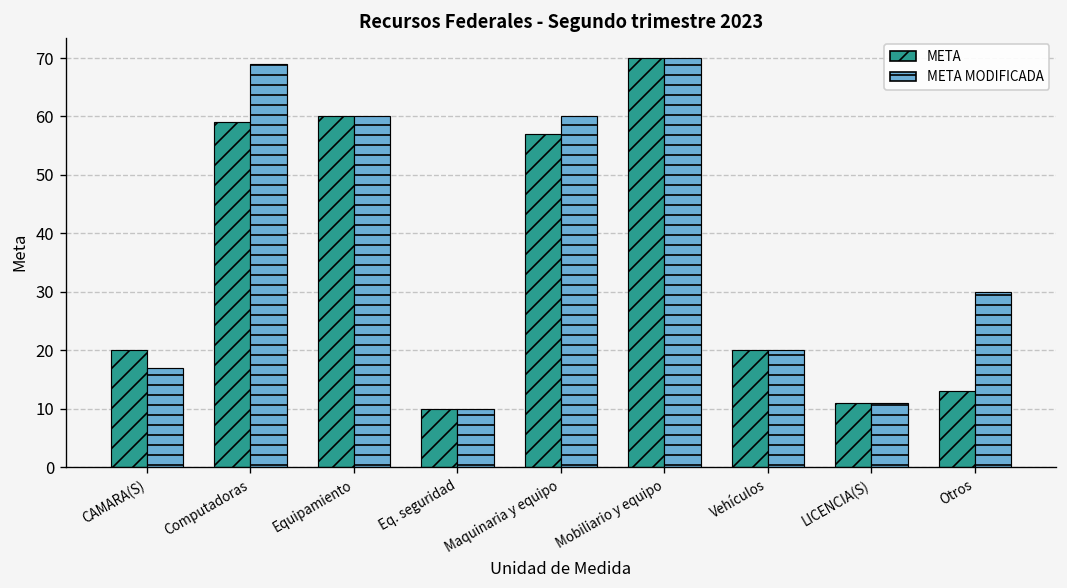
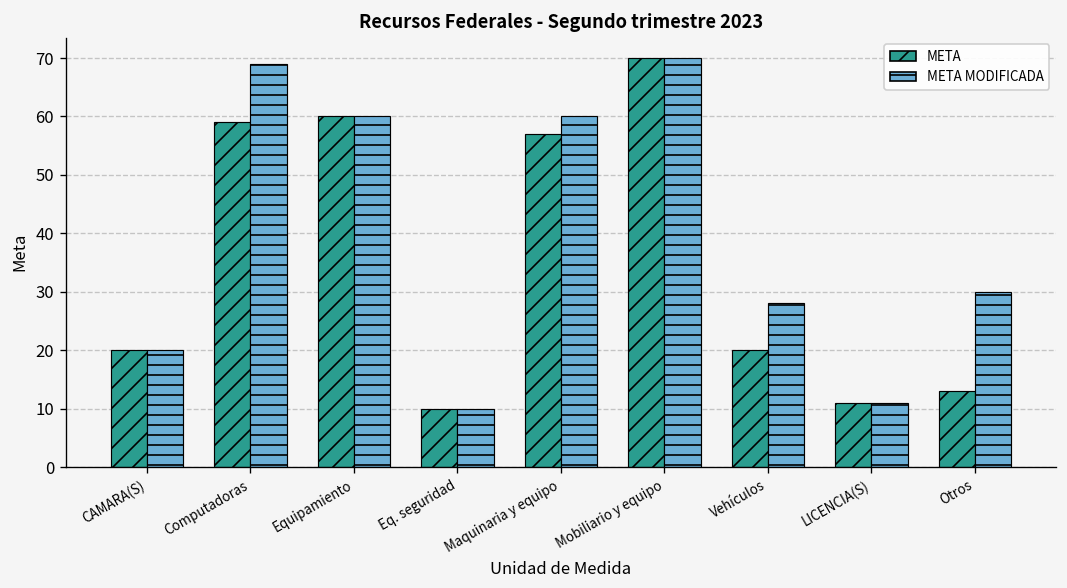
META MODIFICADA, CAMARA(S): 17 -> 20
META MODIFICADA, Vehículos: 20 -> 28
